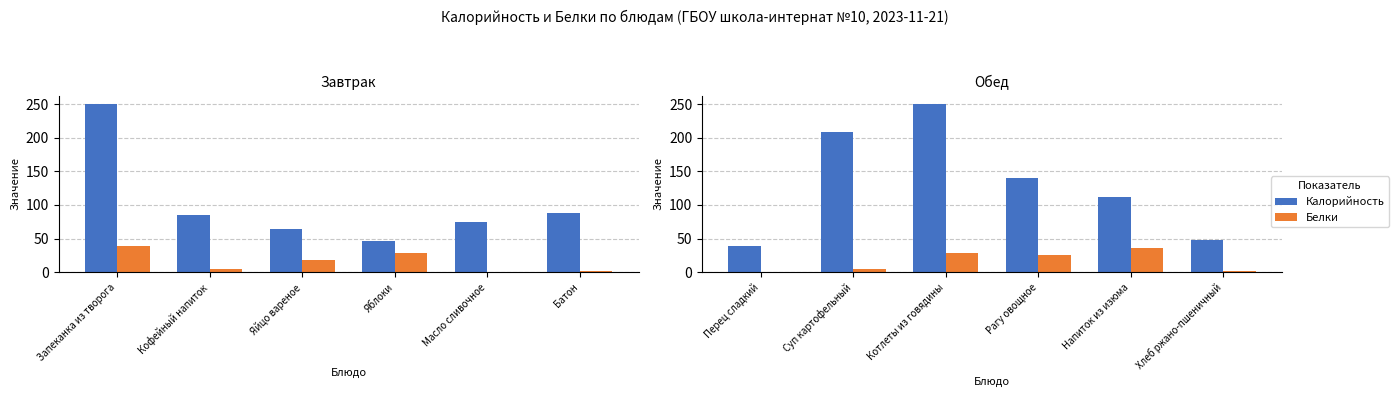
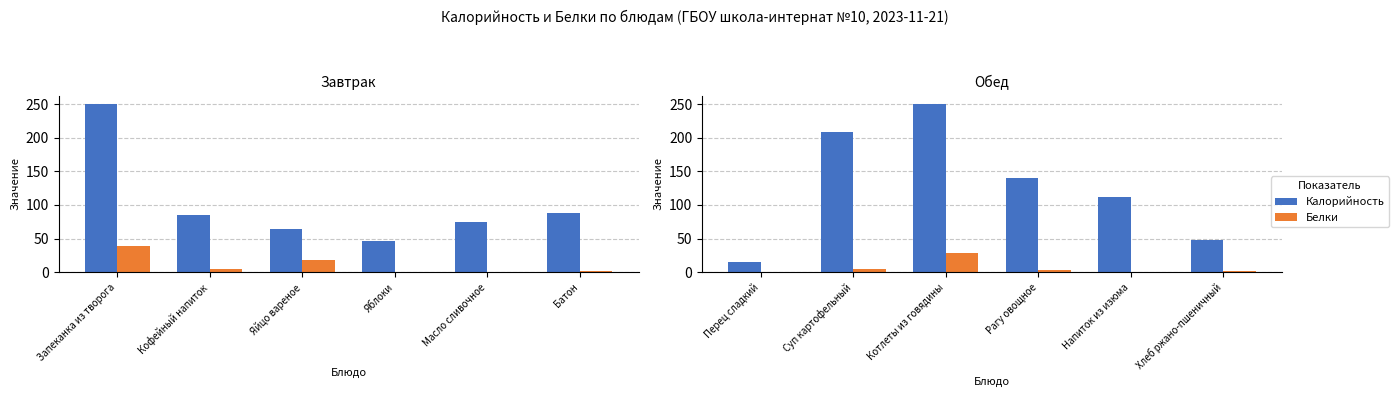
Завтрак, Белки, Яблоки: 30 -> 0
Обед, Калорийность, Перец сладкий: 40 -> 20
Обед, Белки, Рагу овощное: 30 -> 0
Обед, Белки, Напиток из изюма: 40 -> 0
